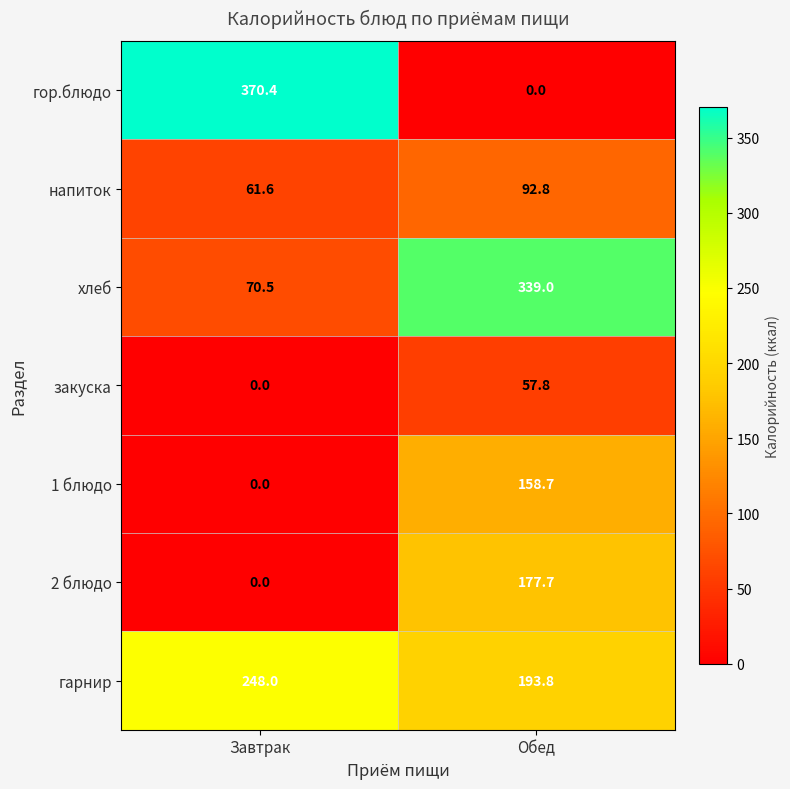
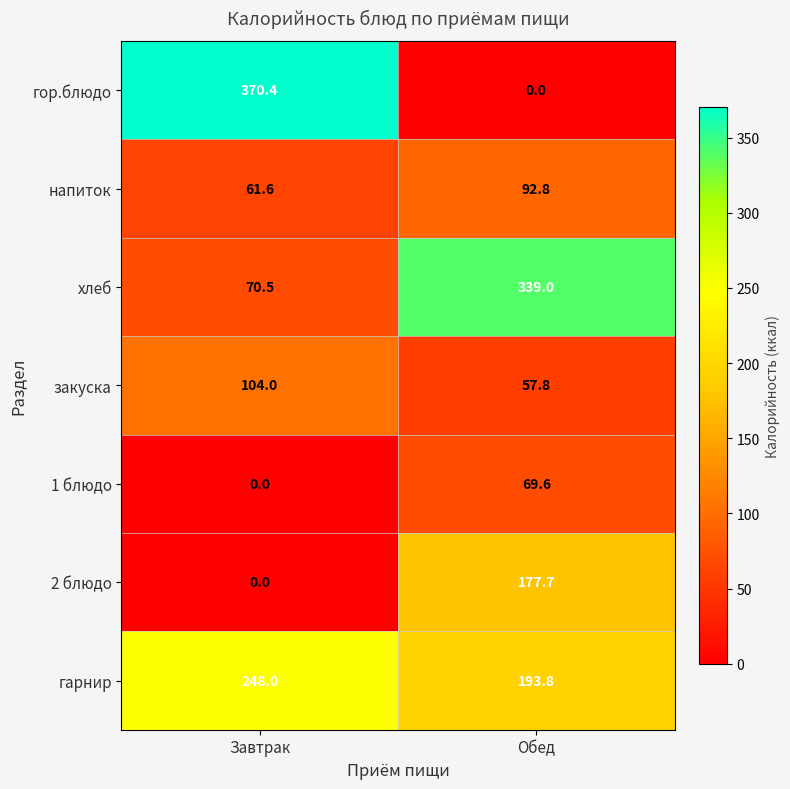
закуска, Завтрак: 0.0 -> 104.0
1 блюдо, Обед: 158.7 -> 69.6
